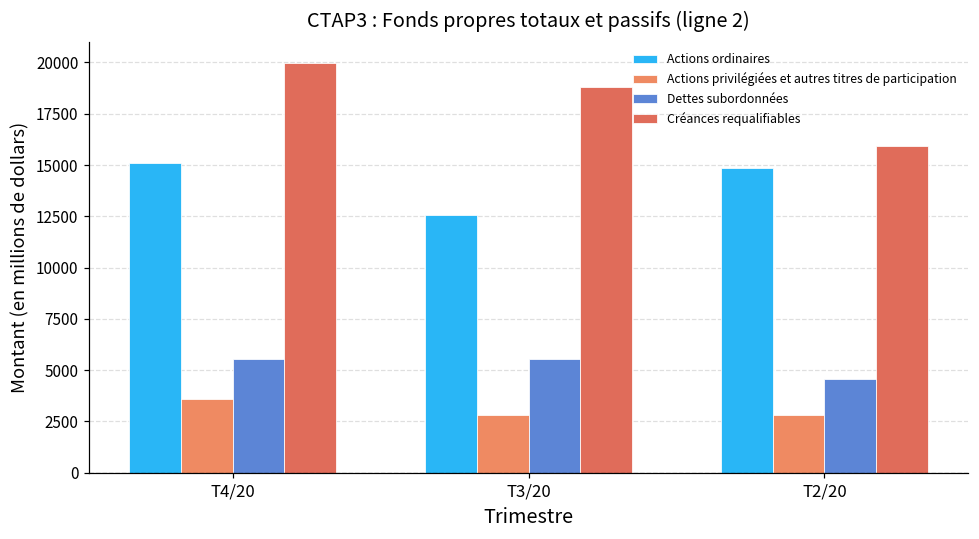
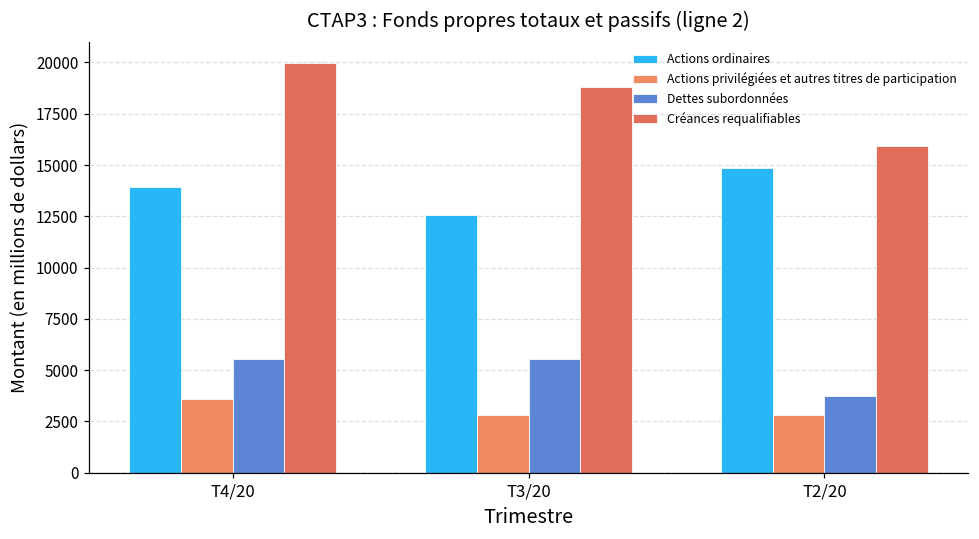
Actions ordinaires, T4/20: 15100 -> 13900
Dettes subordonnées, T2/20: 4600 -> 3700
